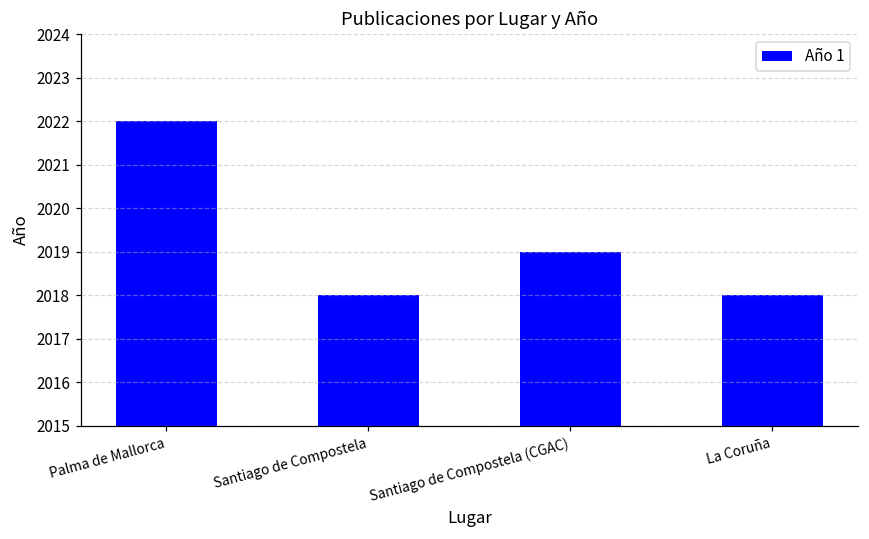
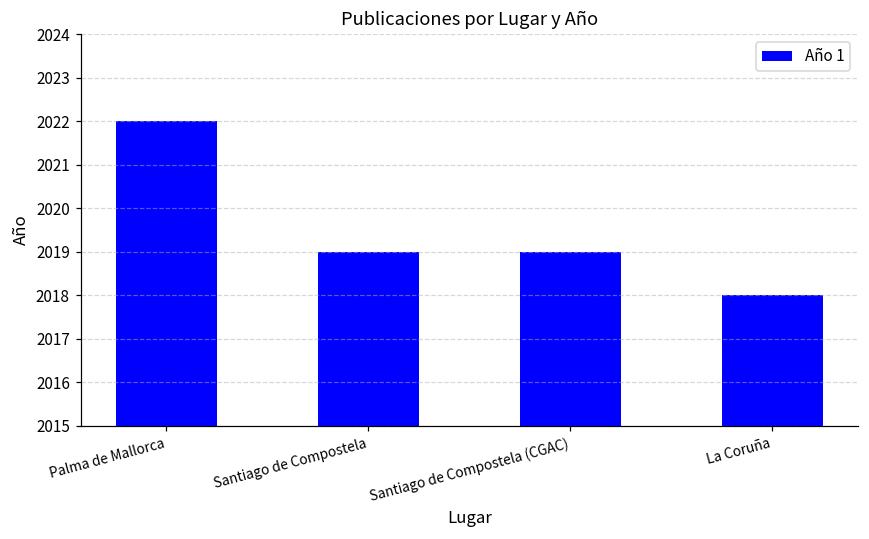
Santiago de Compostela: 2018 -> 2019
